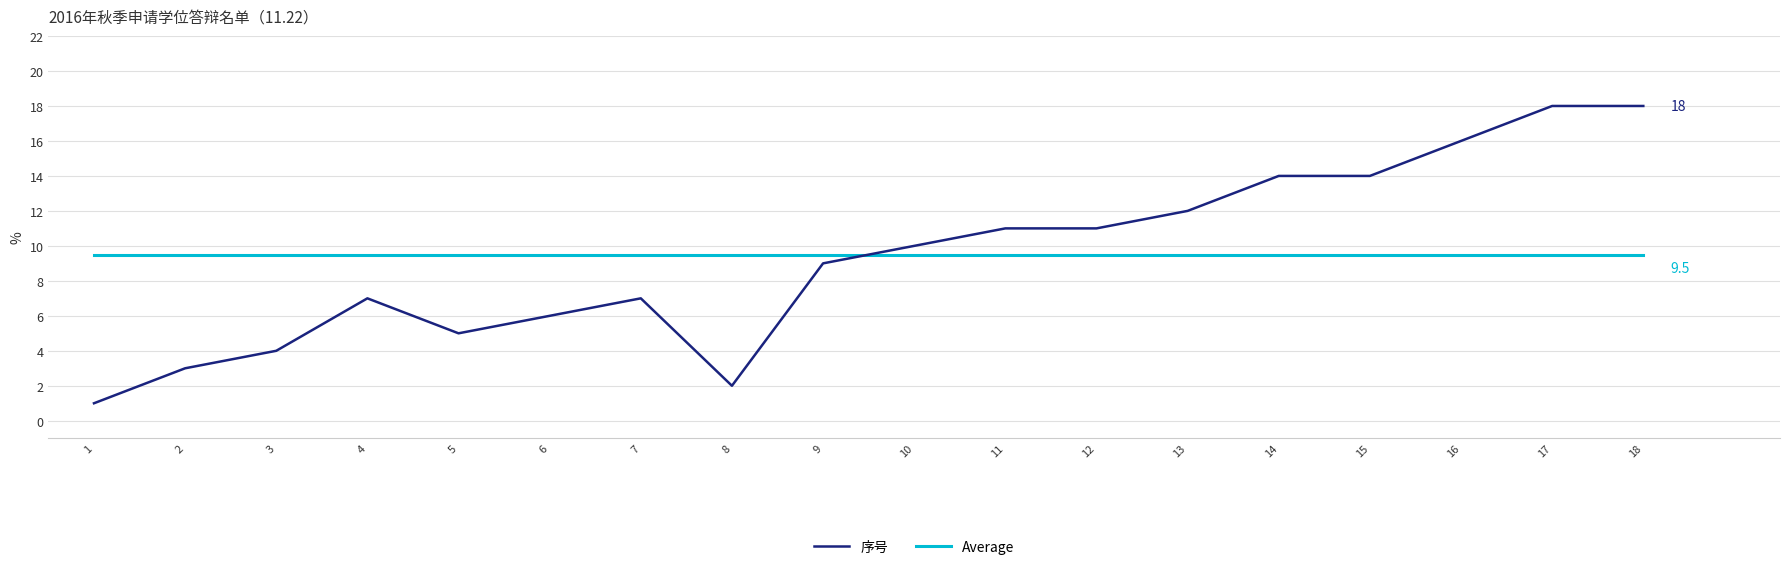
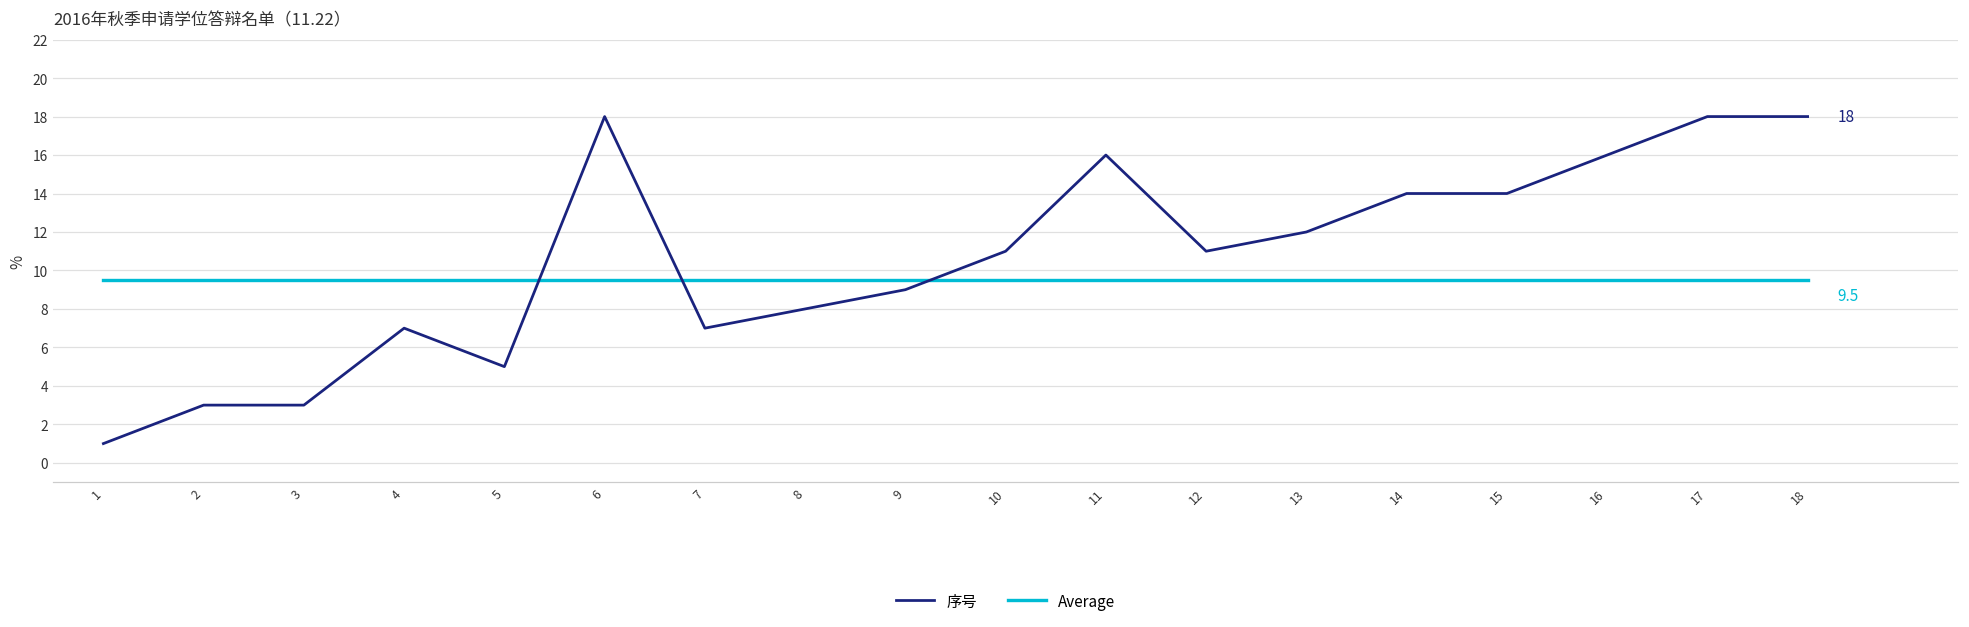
序号, 3: 4 -> 3
序号, 6: 6 -> 18
序号, 8: 2 -> 8
序号, 10: 10 -> 11
序号, 11: 11 -> 16
